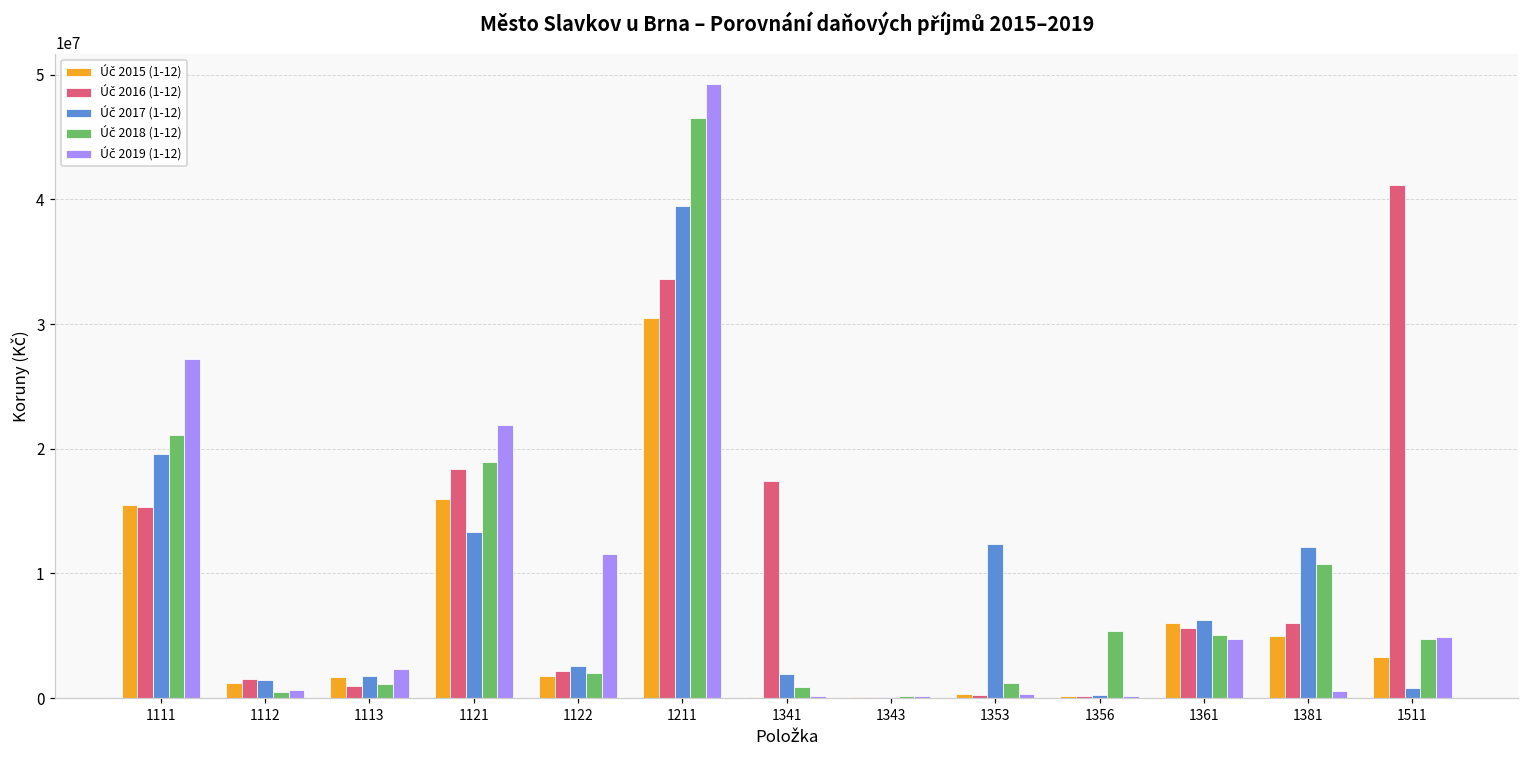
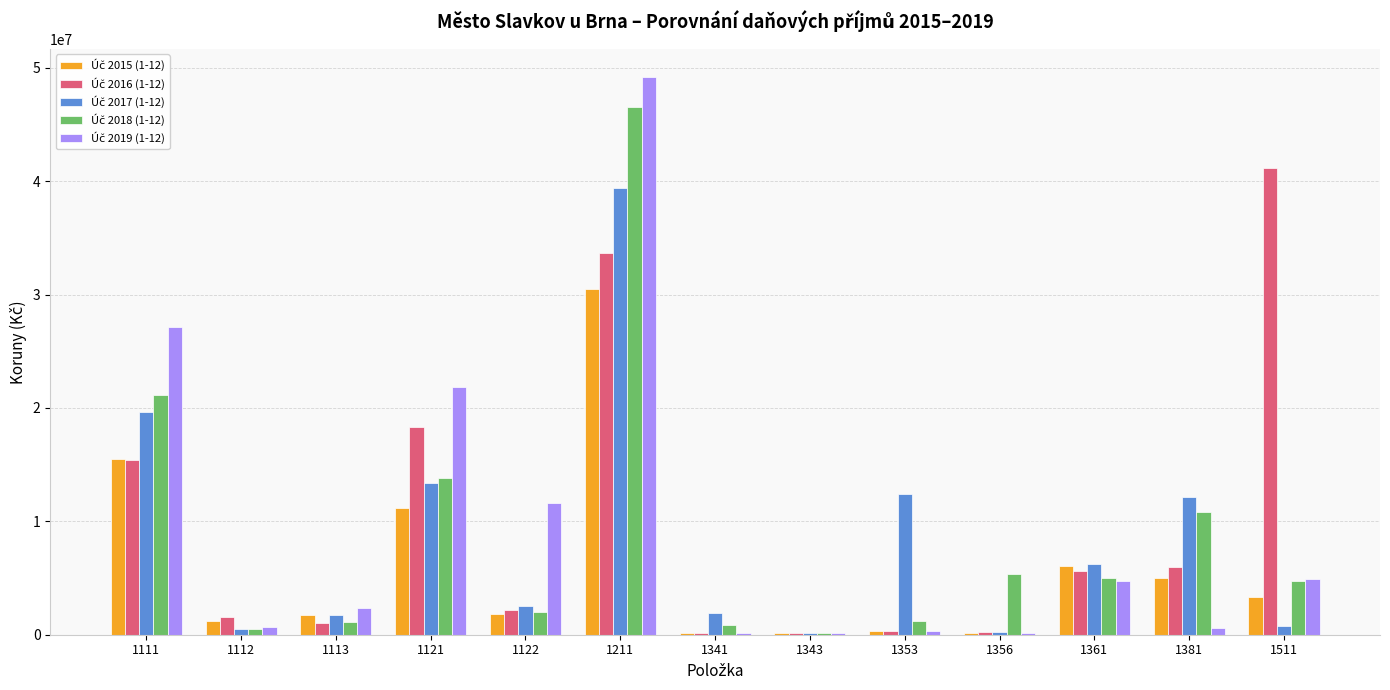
Úč 2017 (1-12), 1112: 1400000 -> 500000
Úč 2015 (1-12), 1121: 16000000 -> 11200000
Úč 2018 (1-12), 1121: 18900000 -> 13800000
Úč 2016 (1-12), 1341: 17400000 -> 100000
